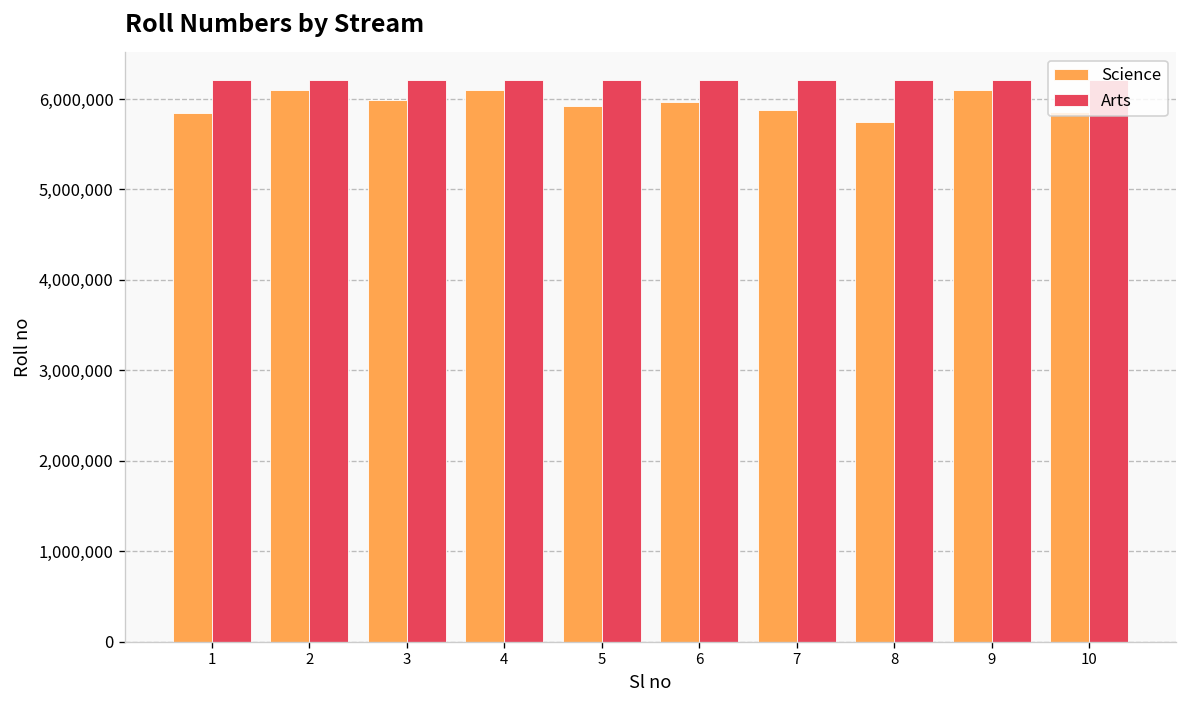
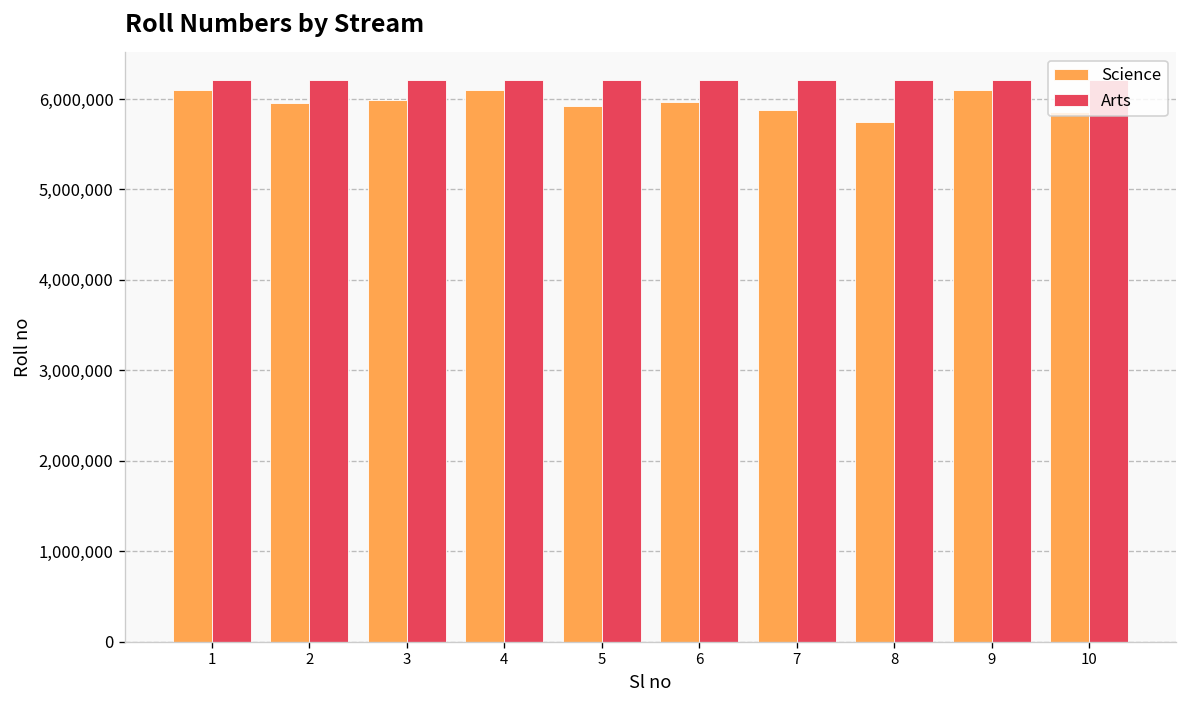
Science, 1: 5,800,000 -> 6,100,000
Science, 2: 6,100,000 -> 6,000,000
